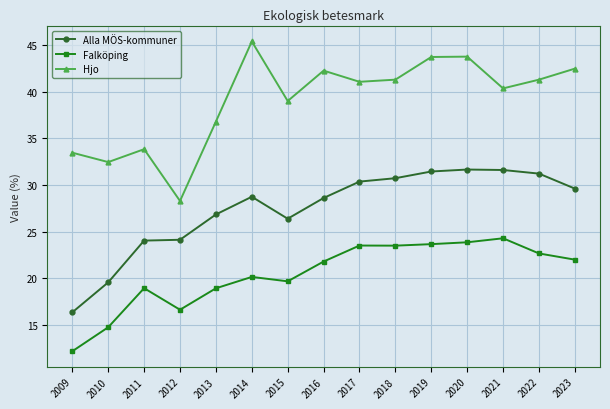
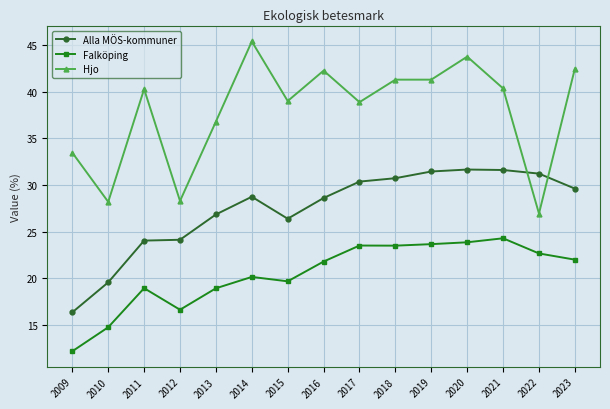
Hjo, 2010: 32 -> 28
Hjo, 2011: 34 -> 40
Hjo, 2017: 41 -> 39
Hjo, 2019: 44 -> 41
Hjo, 2022: 41 -> 27
